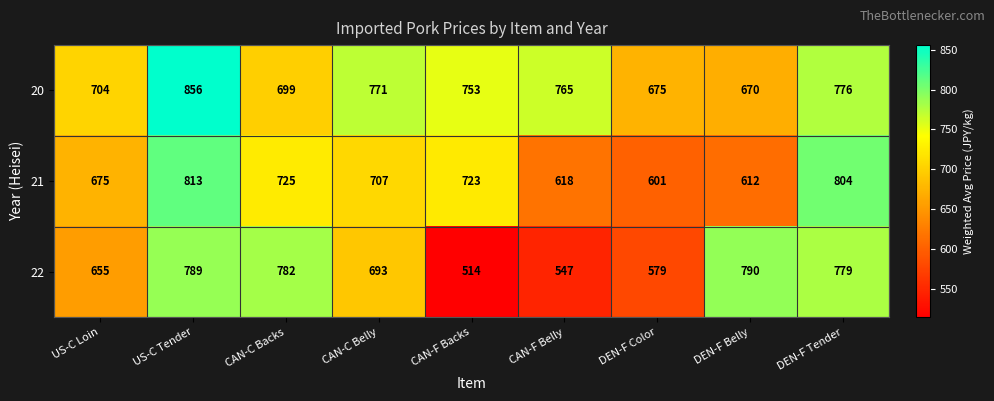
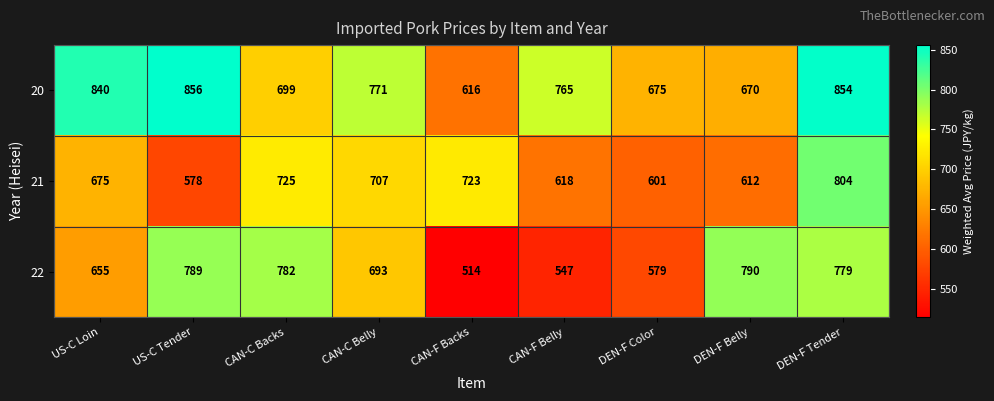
20, US-C Loin: 704 -> 840
20, CAN-F Backs: 753 -> 616
20, DEN-F Tender: 776 -> 854
21, US-C Tender: 813 -> 578
